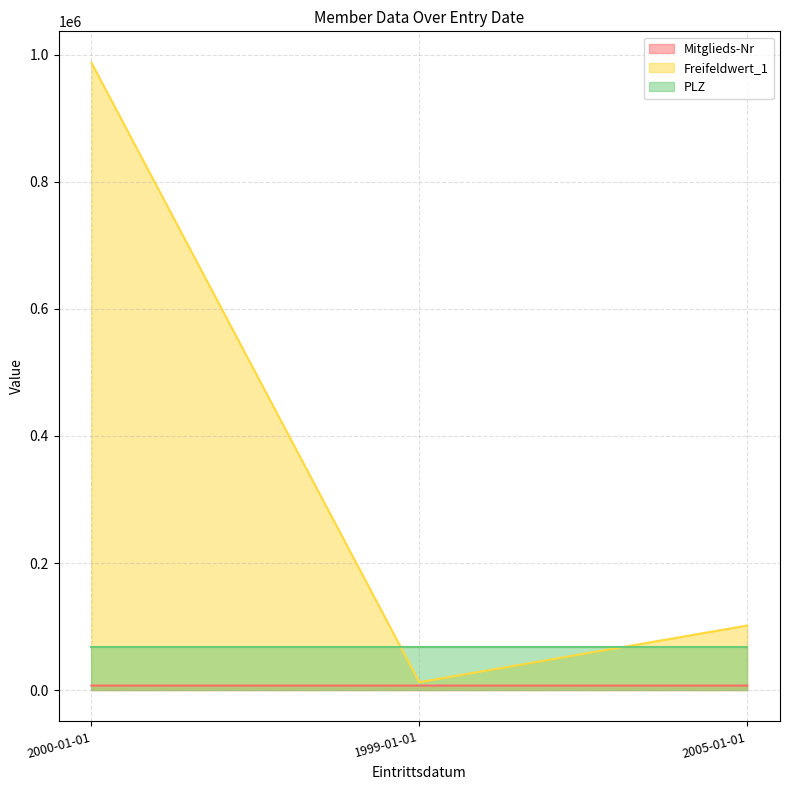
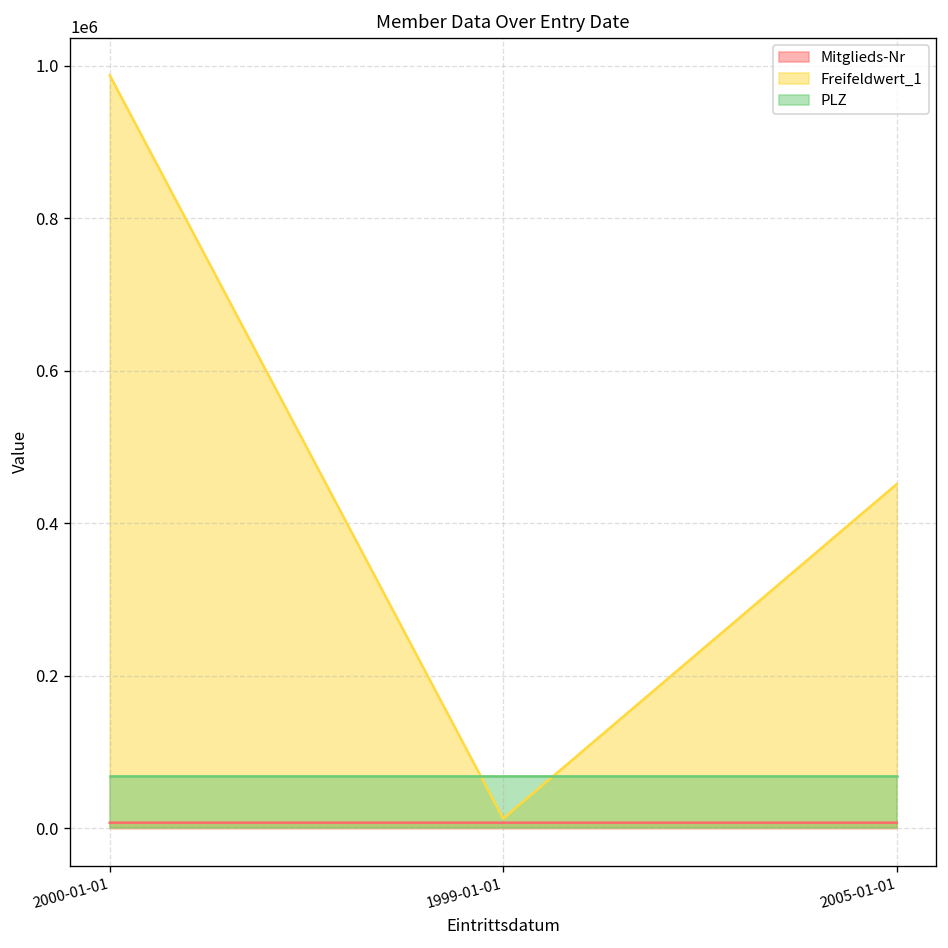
Freifeldwert_1, 2005-01-01: 100000 -> 450000
